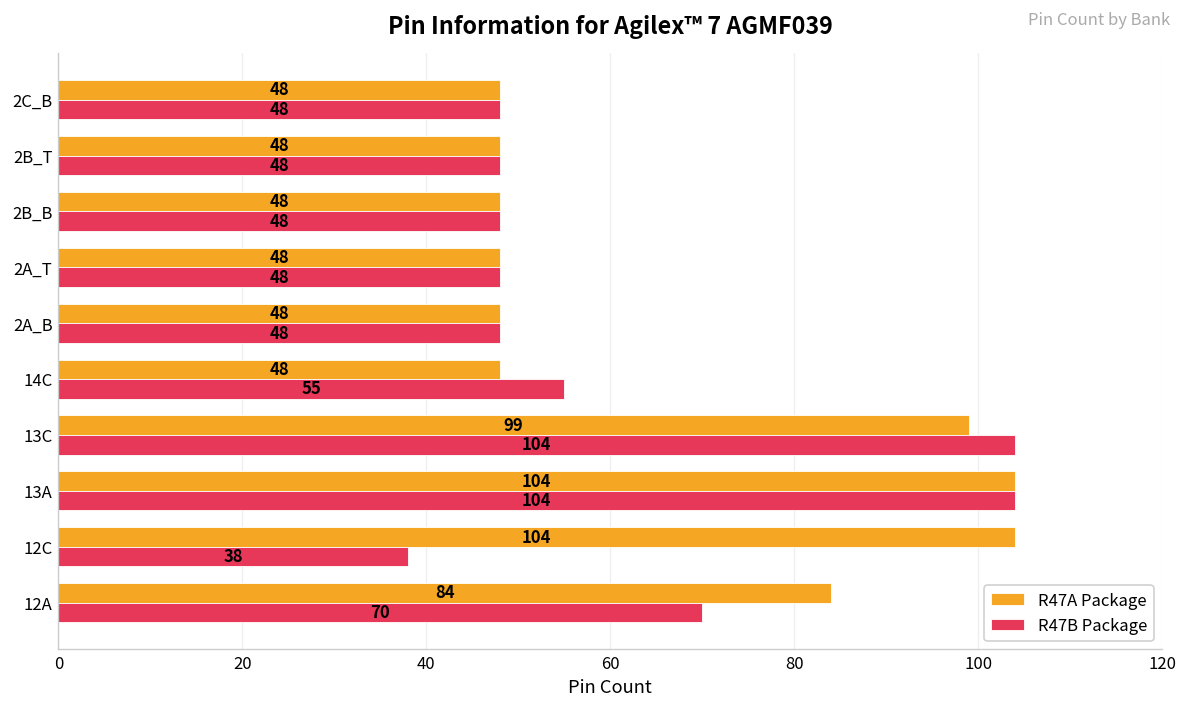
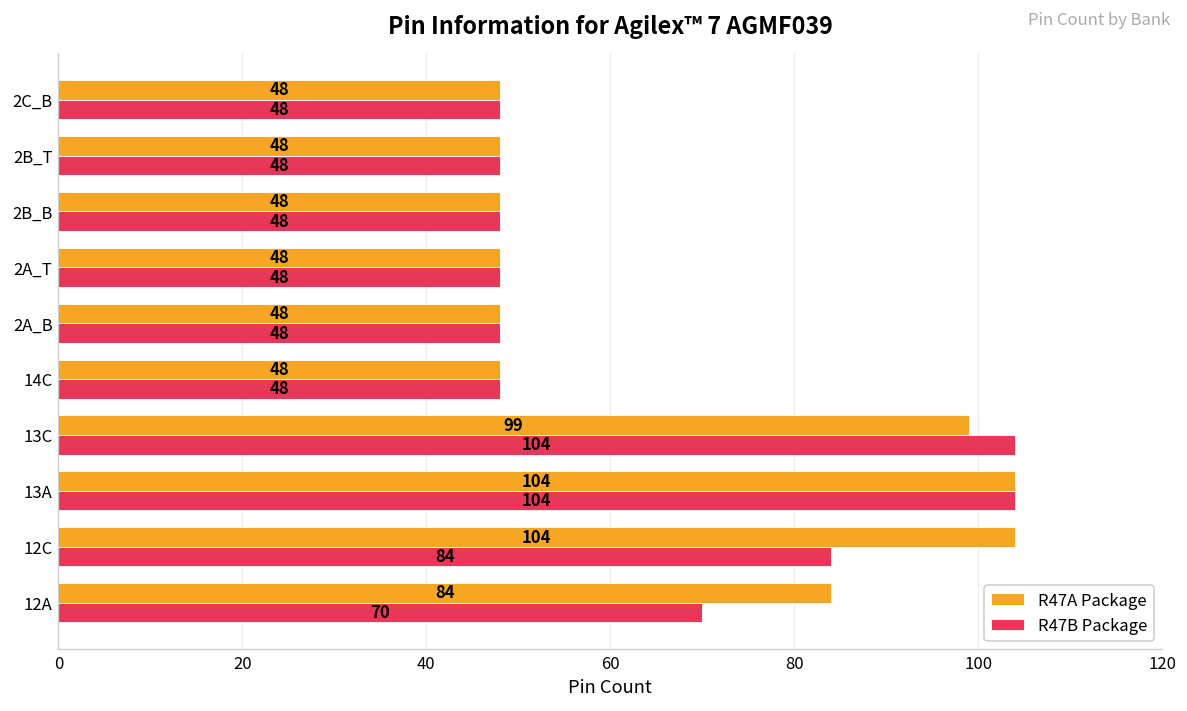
R47B Package, 14C: 55 -> 48
R47B Package, 12C: 38 -> 84
